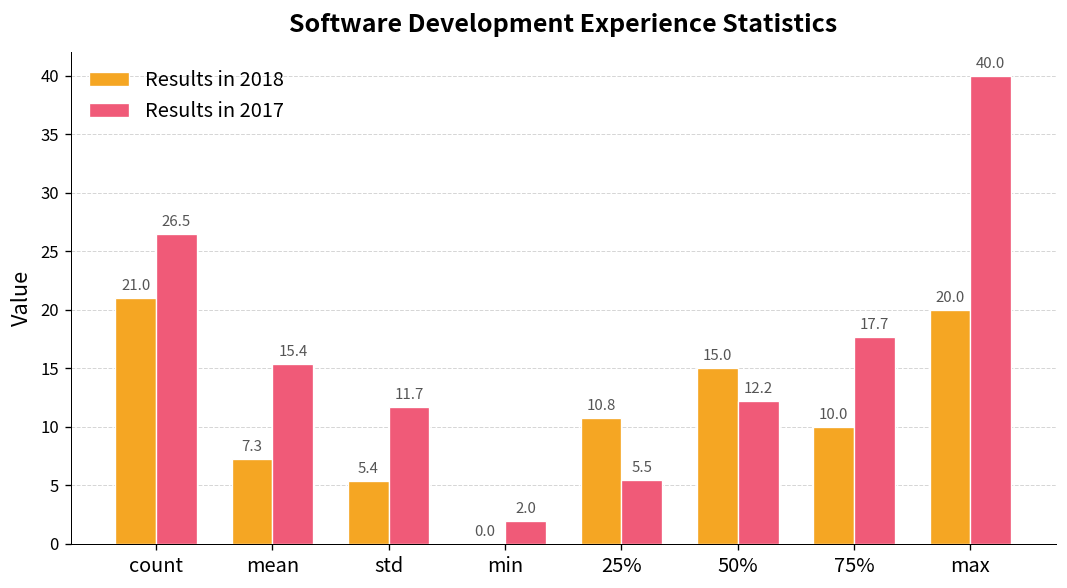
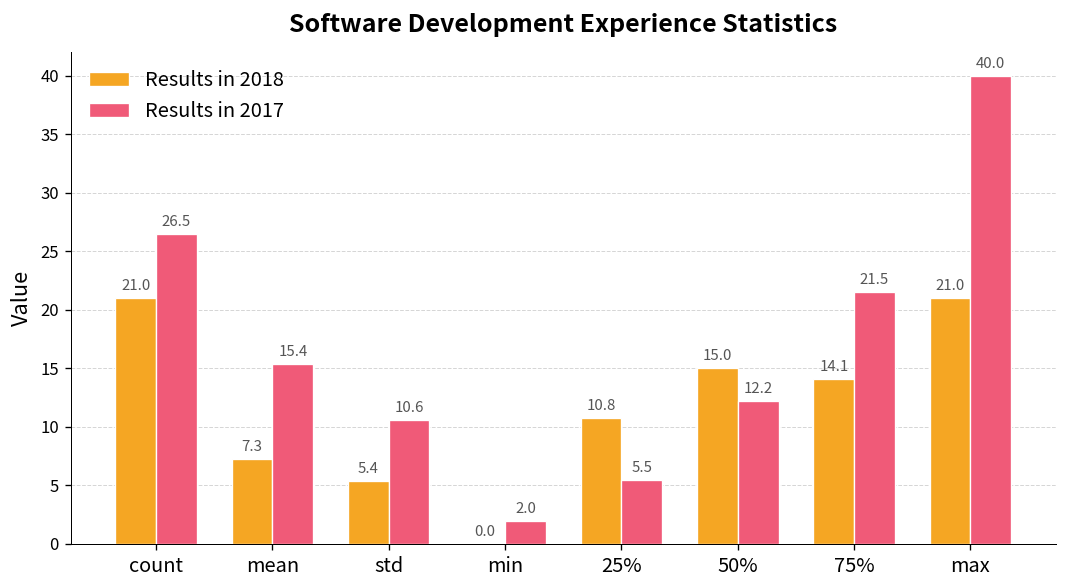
Results in 2017, std: 11.7 -> 10.6
Results in 2018, 75%: 10.0 -> 14.1
Results in 2017, 75%: 17.7 -> 21.5
Results in 2018, max: 20.0 -> 21.0
